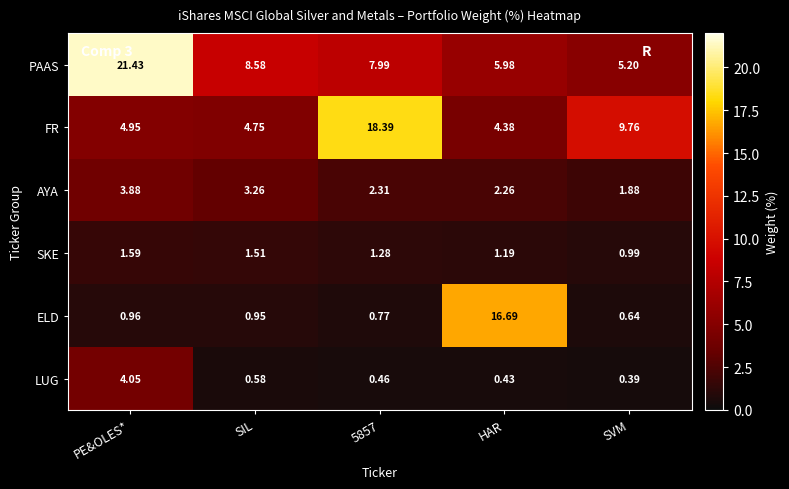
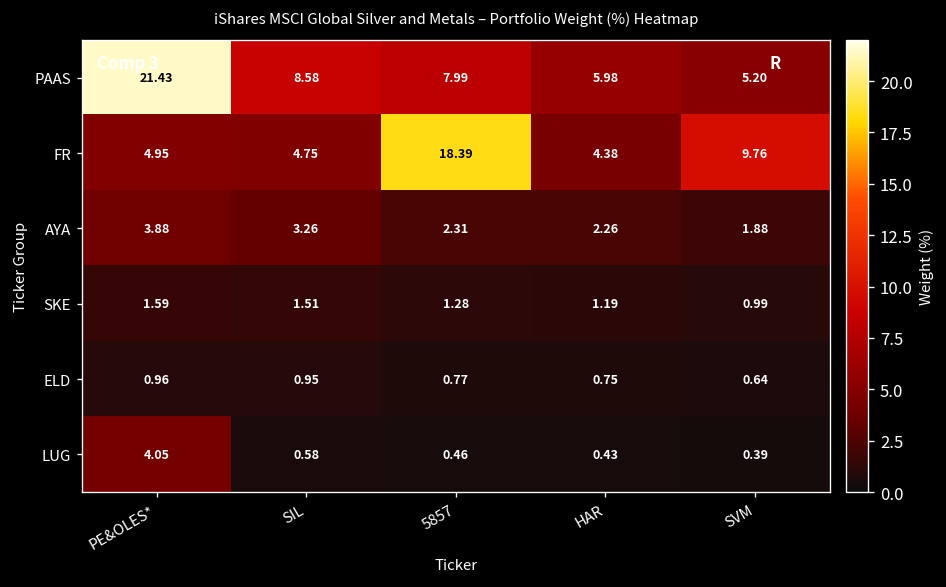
ELD, HAR: 16.69 -> 0.75
